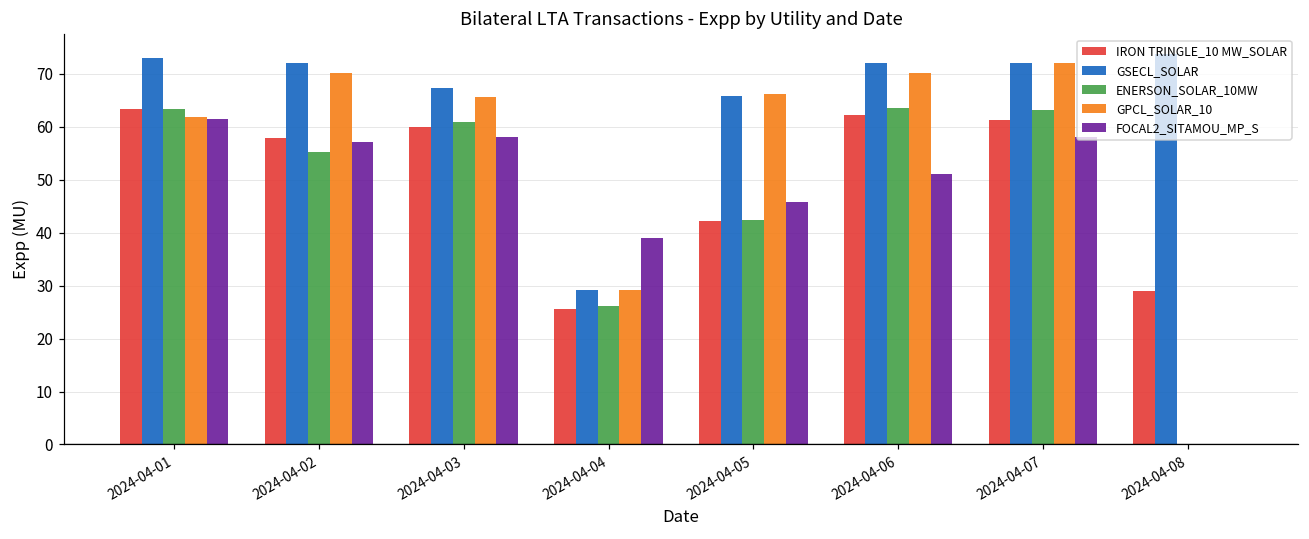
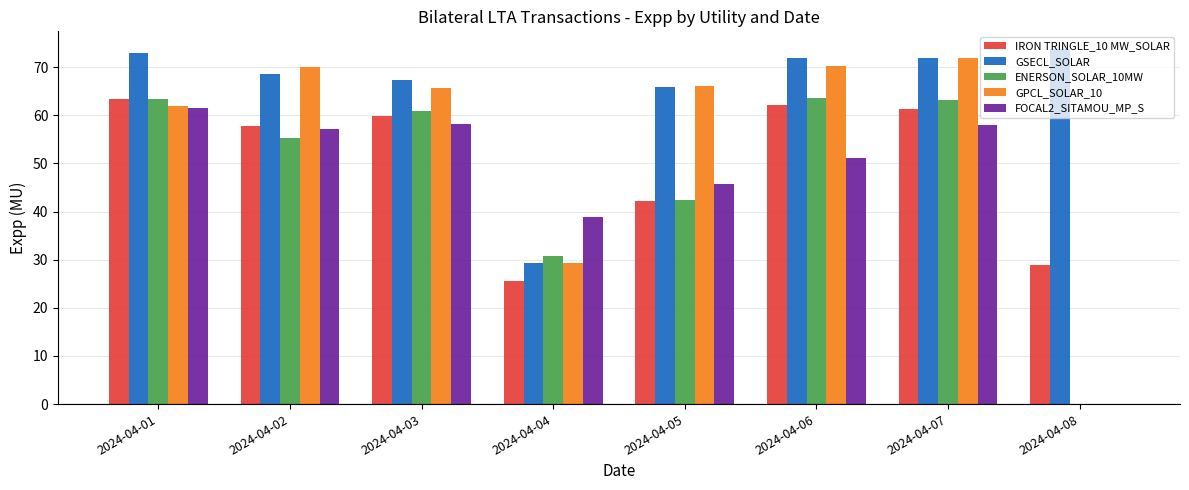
GSECL_SOLAR, 2024-04-02: 72 -> 69
ENERSON_SOLAR_10MW, 2024-04-04: 26 -> 31
